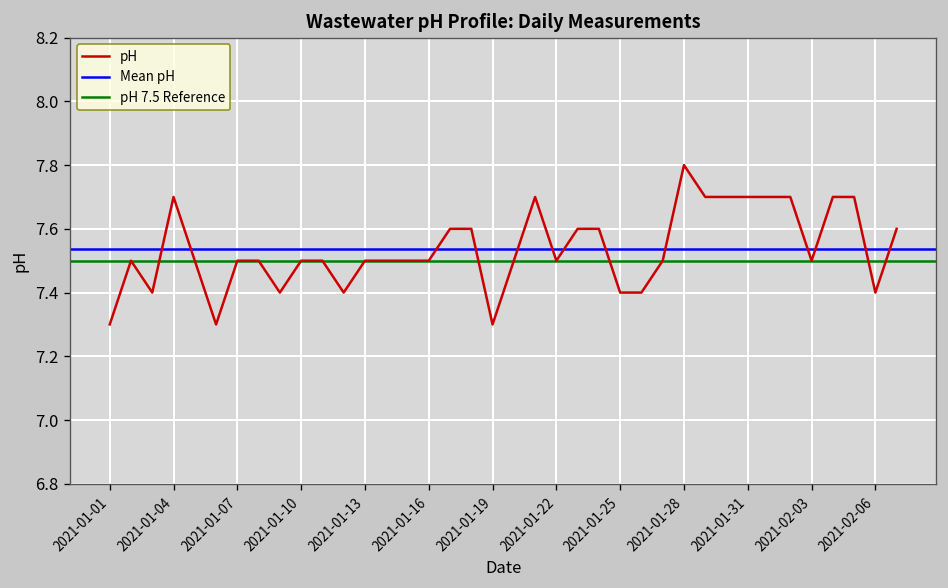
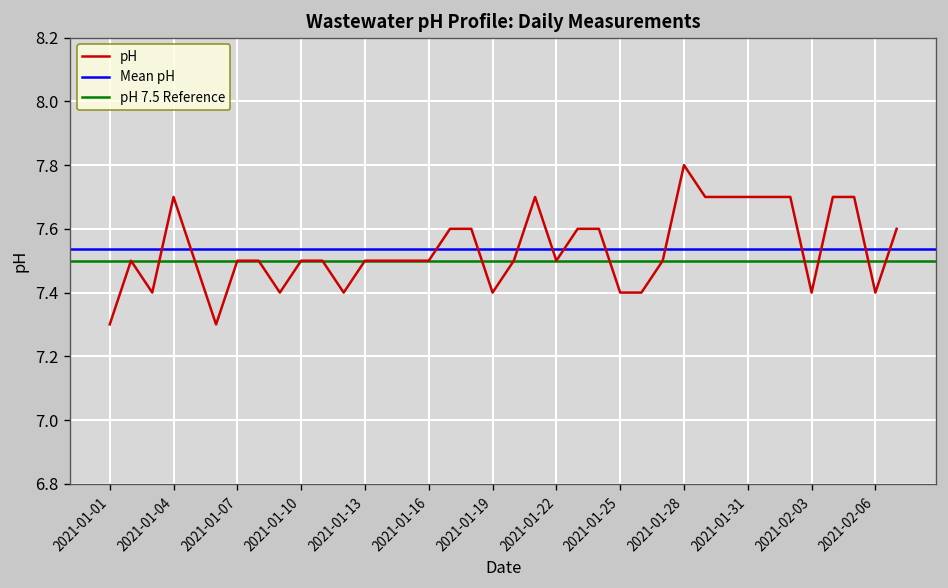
2021-01-19: 7.3 -> 7.4
2021-02-03: 7.5 -> 7.4
